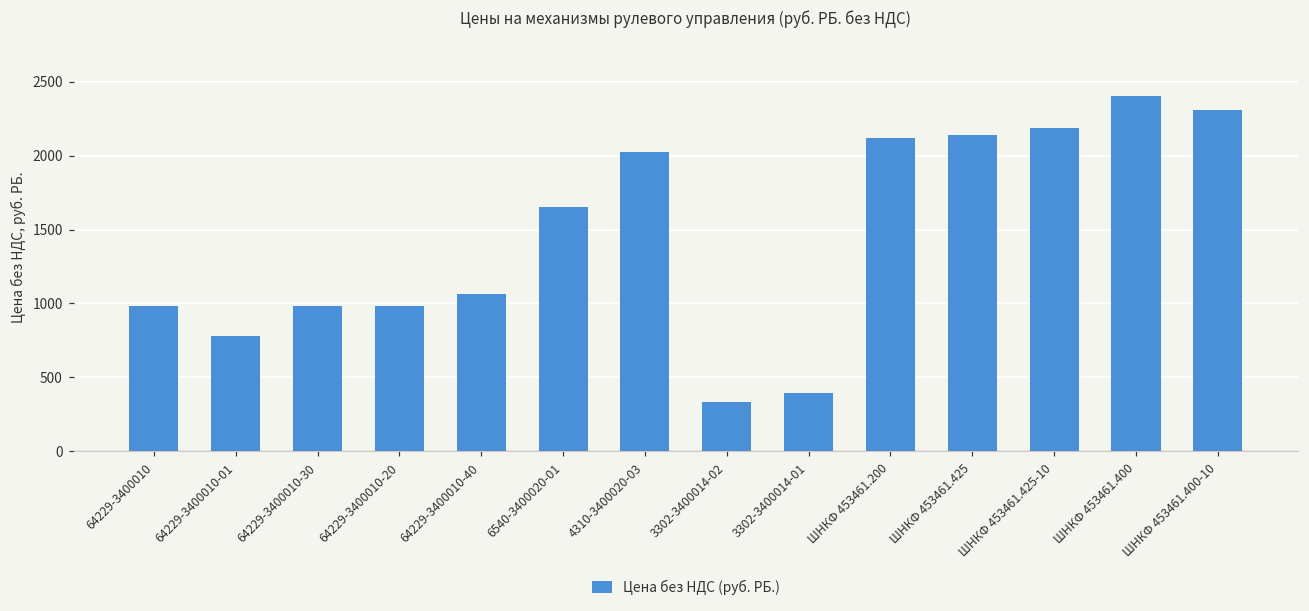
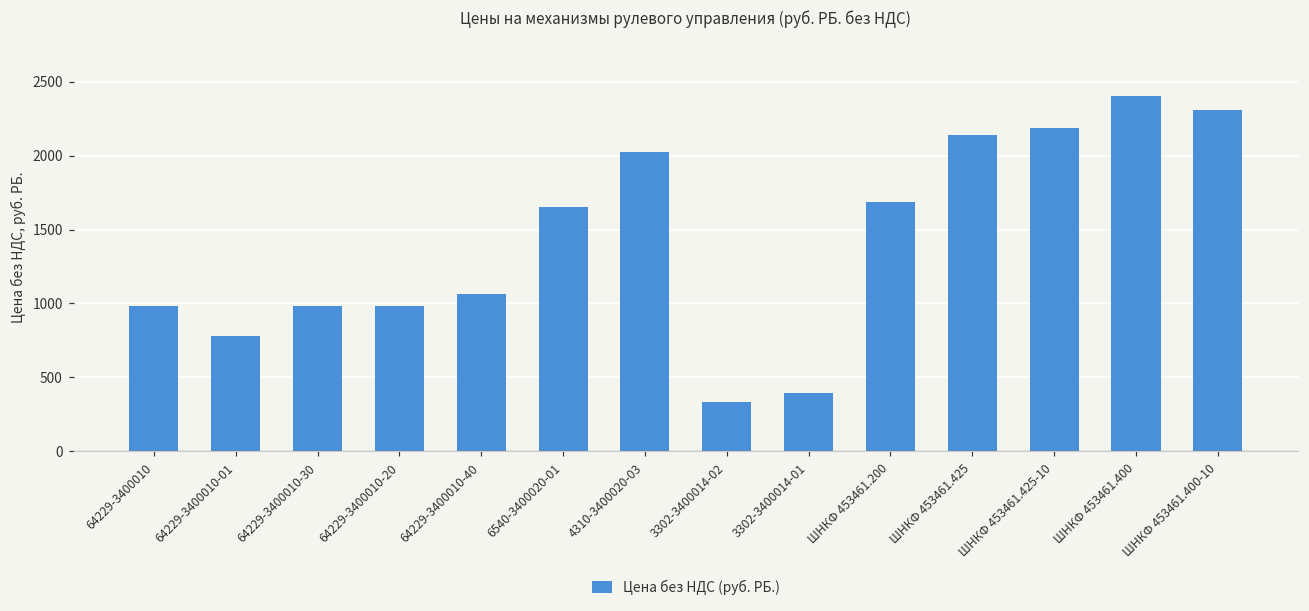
ШНКФ 453461.200: 2120 -> 1680
